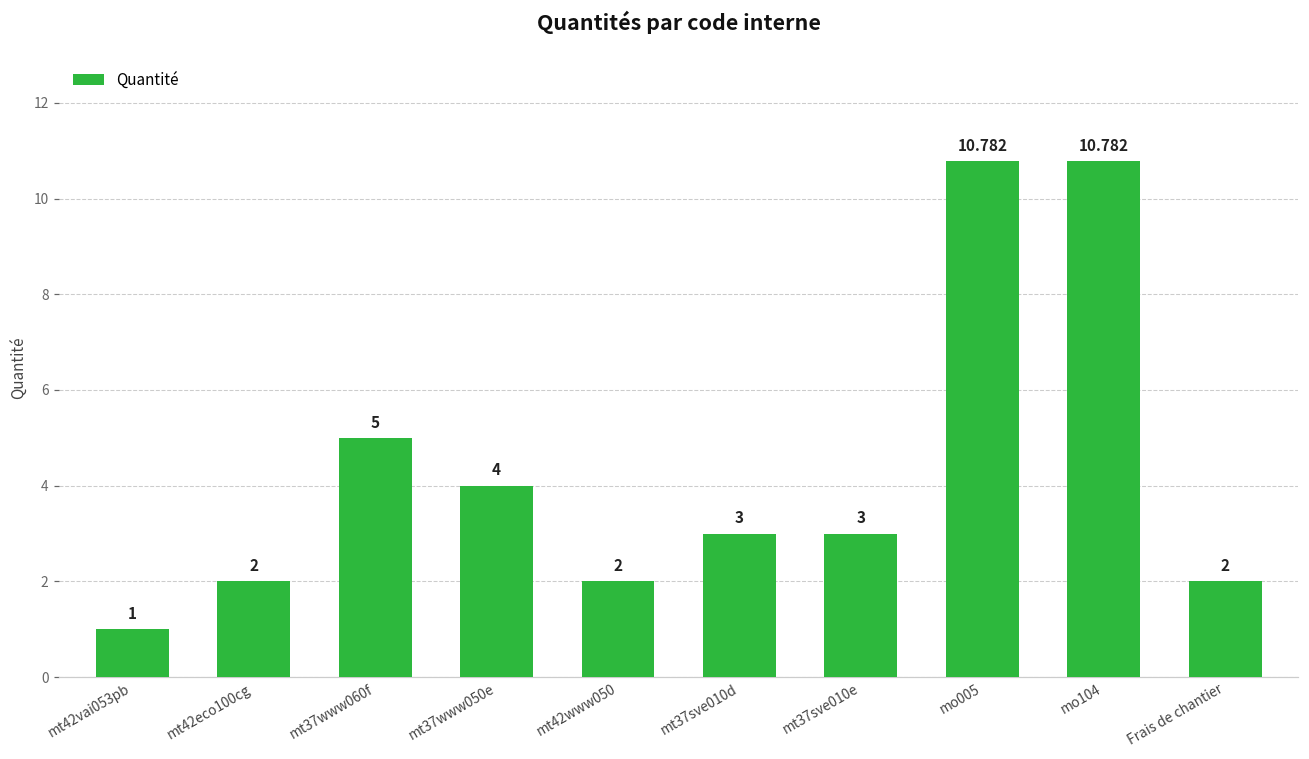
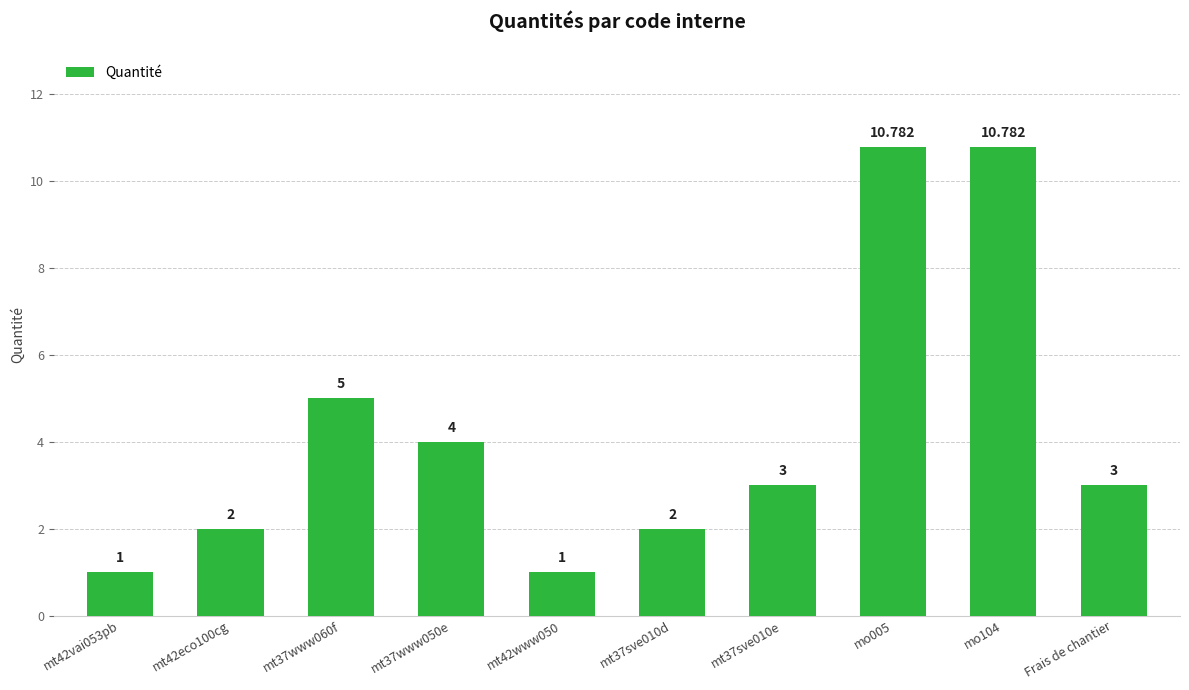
mt42www050: 2 -> 1
mt37sve010d: 3 -> 2
Frais de chantier: 2 -> 3
